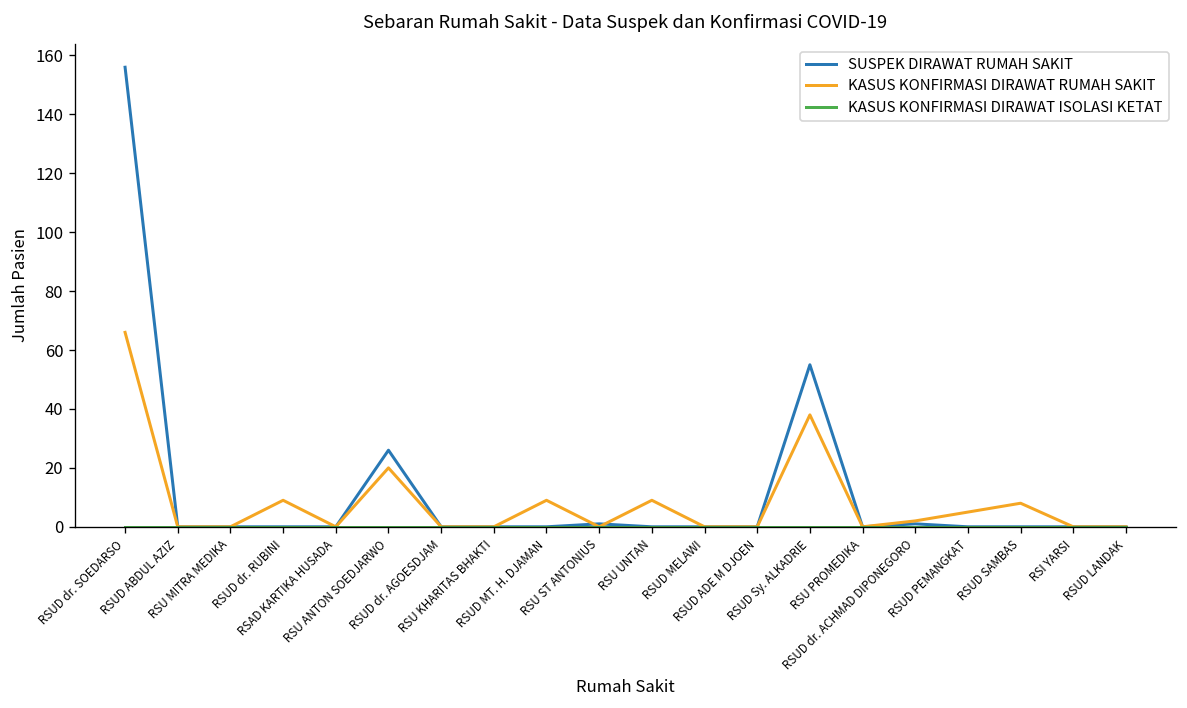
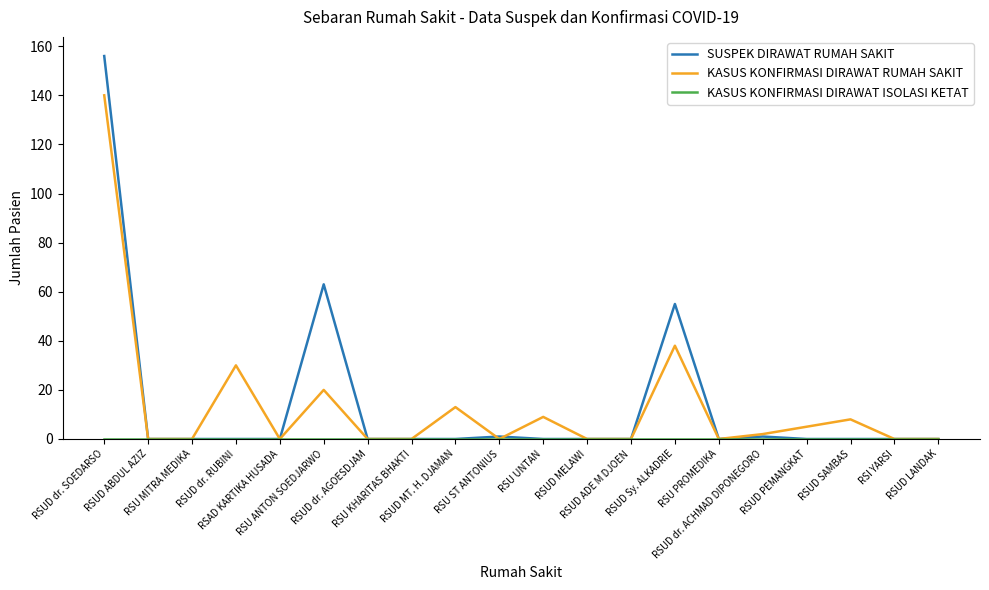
KASUS KONFIRMASI DIRAWAT RUMAH SAKIT, RSUD dr. SOEDARSO: 66 -> 140
KASUS KONFIRMASI DIRAWAT RUMAH SAKIT, RSUD dr. RUBINI: 9 -> 30
SUSPEK DIRAWAT RUMAH SAKIT, RSU ANTON SOEDJARWO: 26 -> 63
KASUS KONFIRMASI DIRAWAT RUMAH SAKIT, RSUD MT. H. DJAMAN: 9 -> 13
